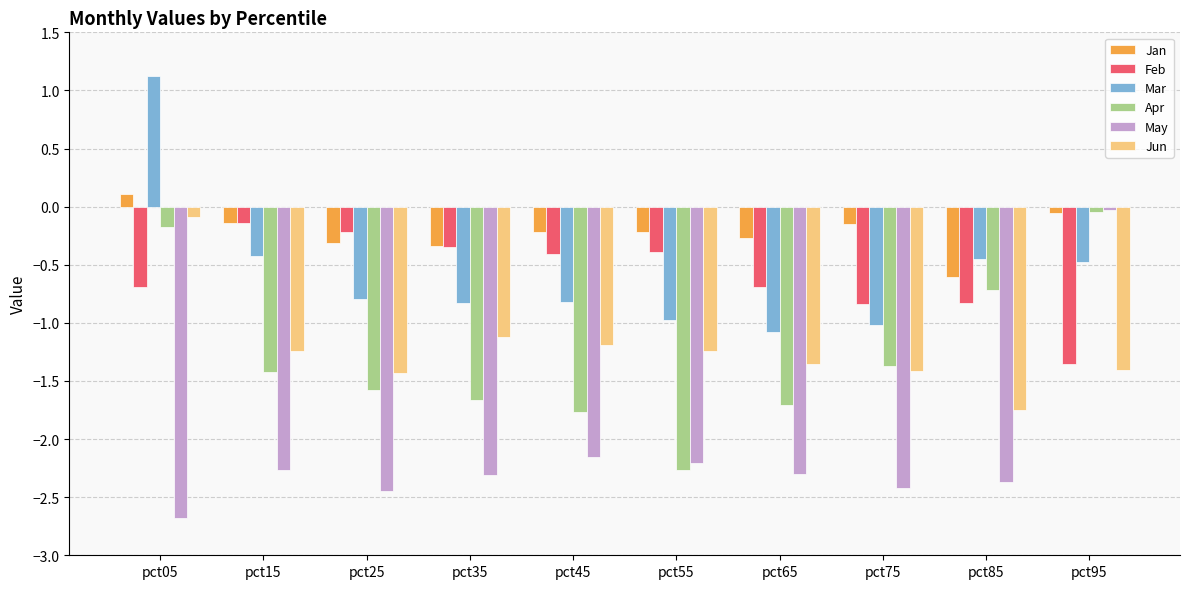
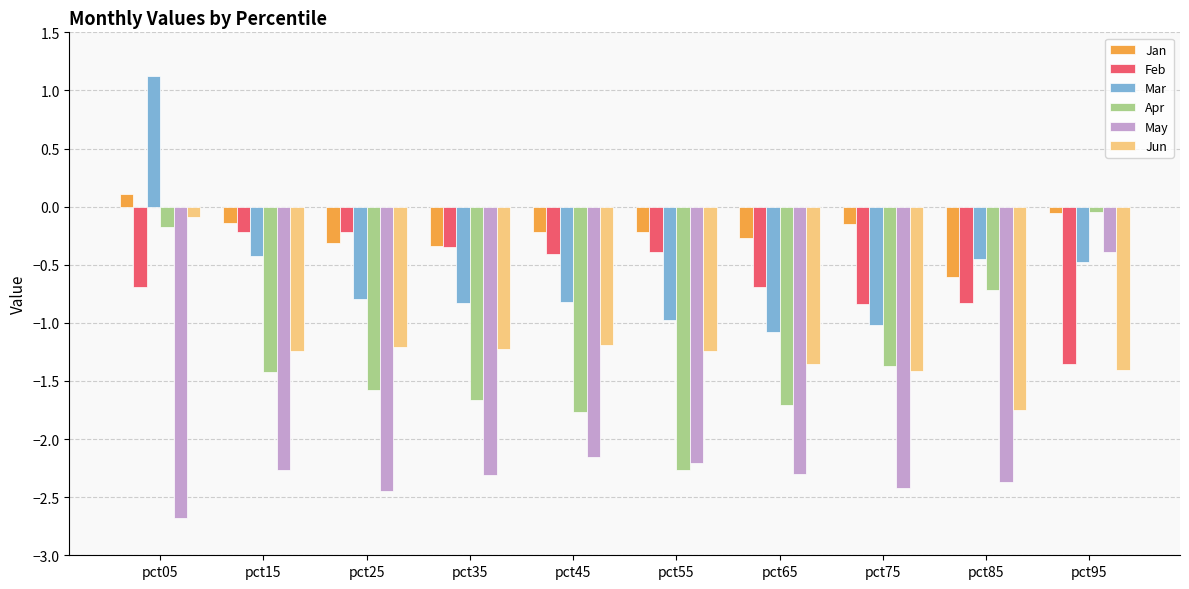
Feb, pct15: -0.14 -> -0.22
Jun, pct25: -1.43 -> -1.21
Jun, pct35: -1.12 -> -1.22
May, pct95: -0.02 -> -0.39
